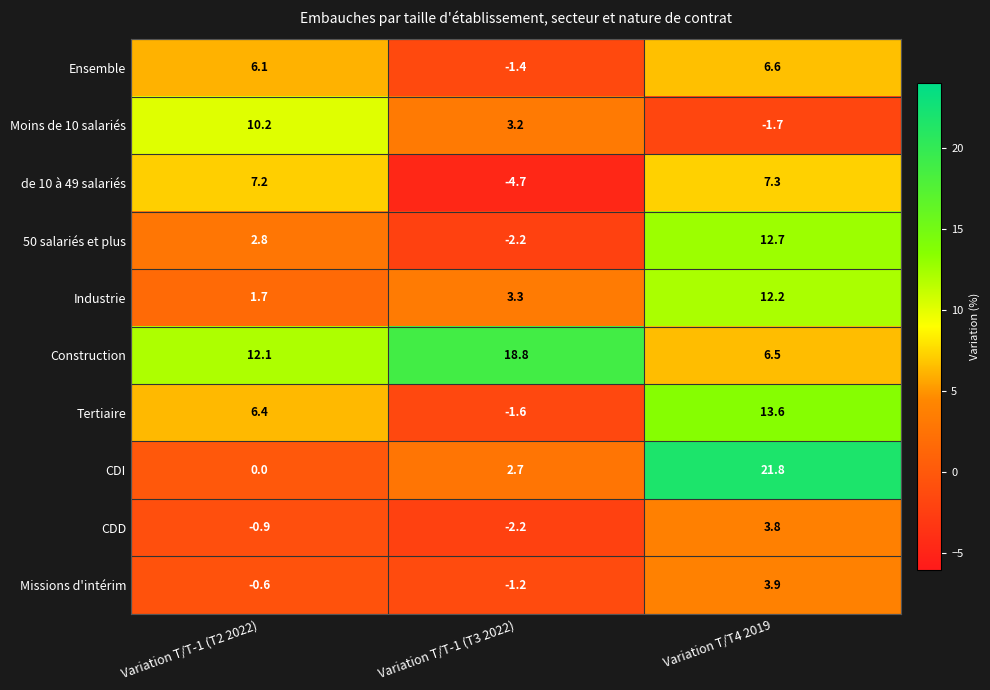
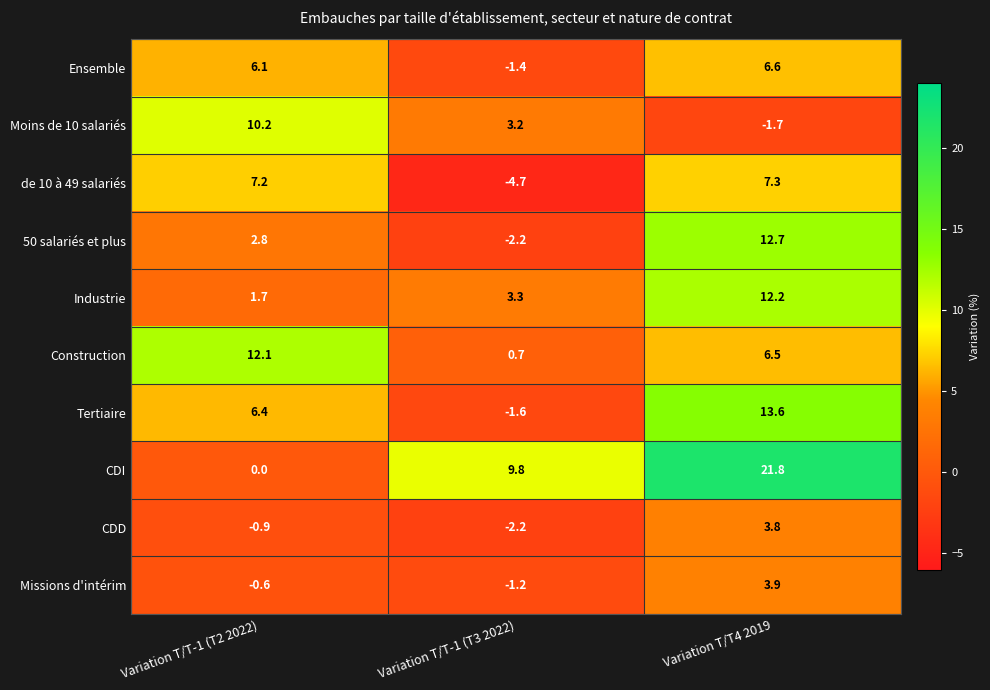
Construction, Variation T/T-1 (T3 2022): 18.8 -> 0.7
CDI, Variation T/T-1 (T3 2022): 2.7 -> 9.8
